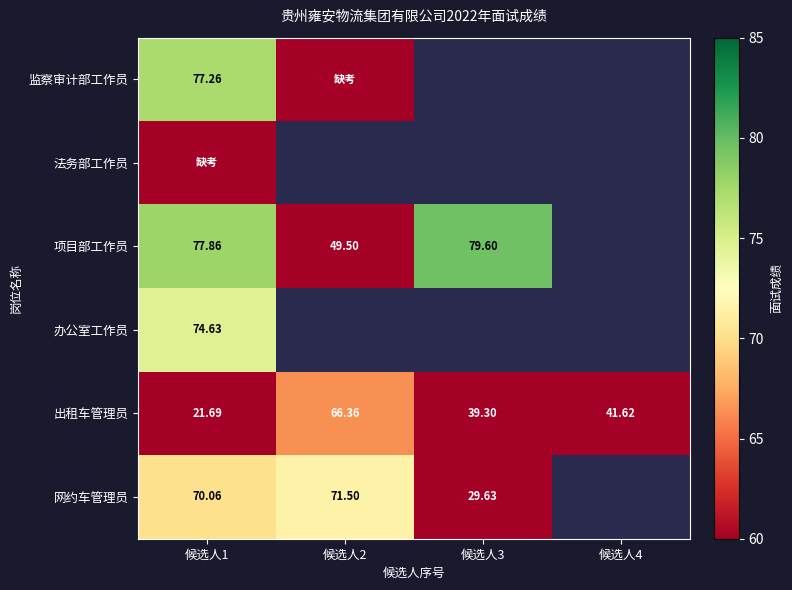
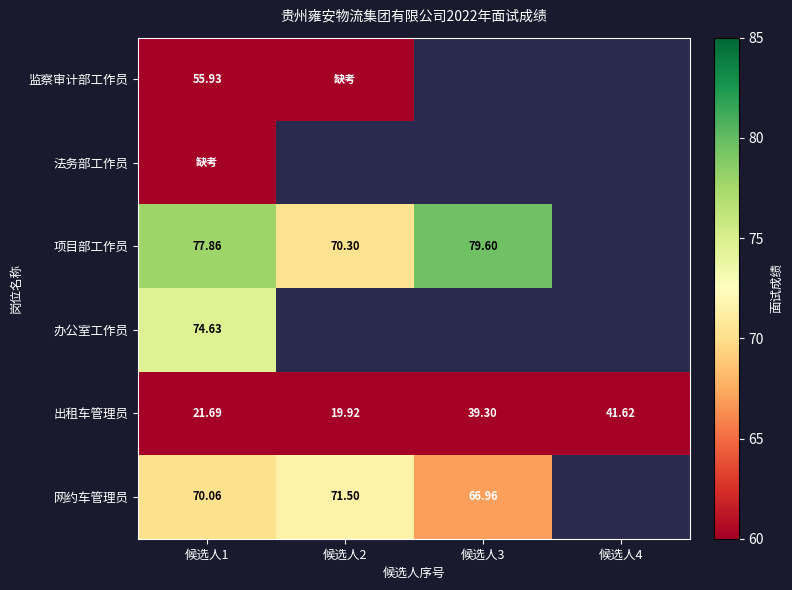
监察审计部工作员, 候选人1: 77.26 -> 55.93
项目部工作员, 候选人2: 49.50 -> 70.30
出租车管理员, 候选人2: 66.36 -> 19.92
网约车管理员, 候选人3: 29.63 -> 66.96
